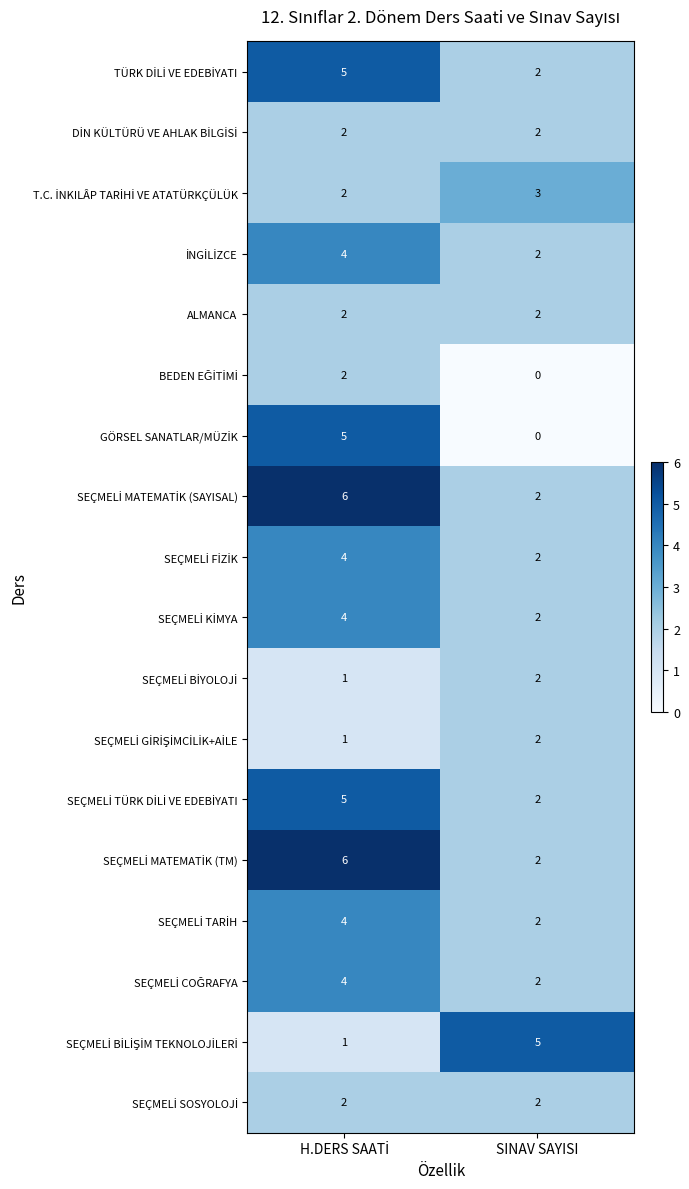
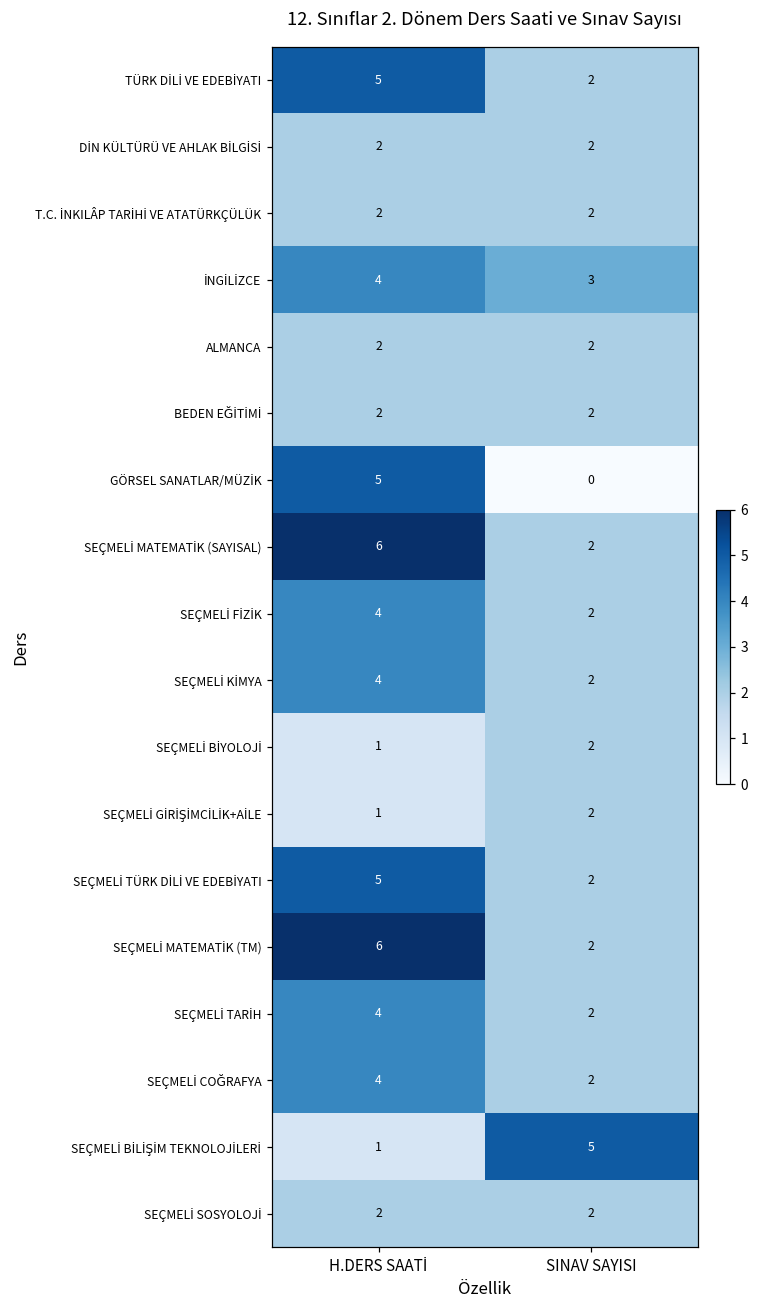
T.C. İNKILÂP TARİHİ VE ATATÜRKÇÜLÜK, SINAV SAYISI: 3 -> 2
İNGİLİZCE, SINAV SAYISI: 2 -> 3
BEDEN EĞİTİMİ, SINAV SAYISI: 0 -> 2
